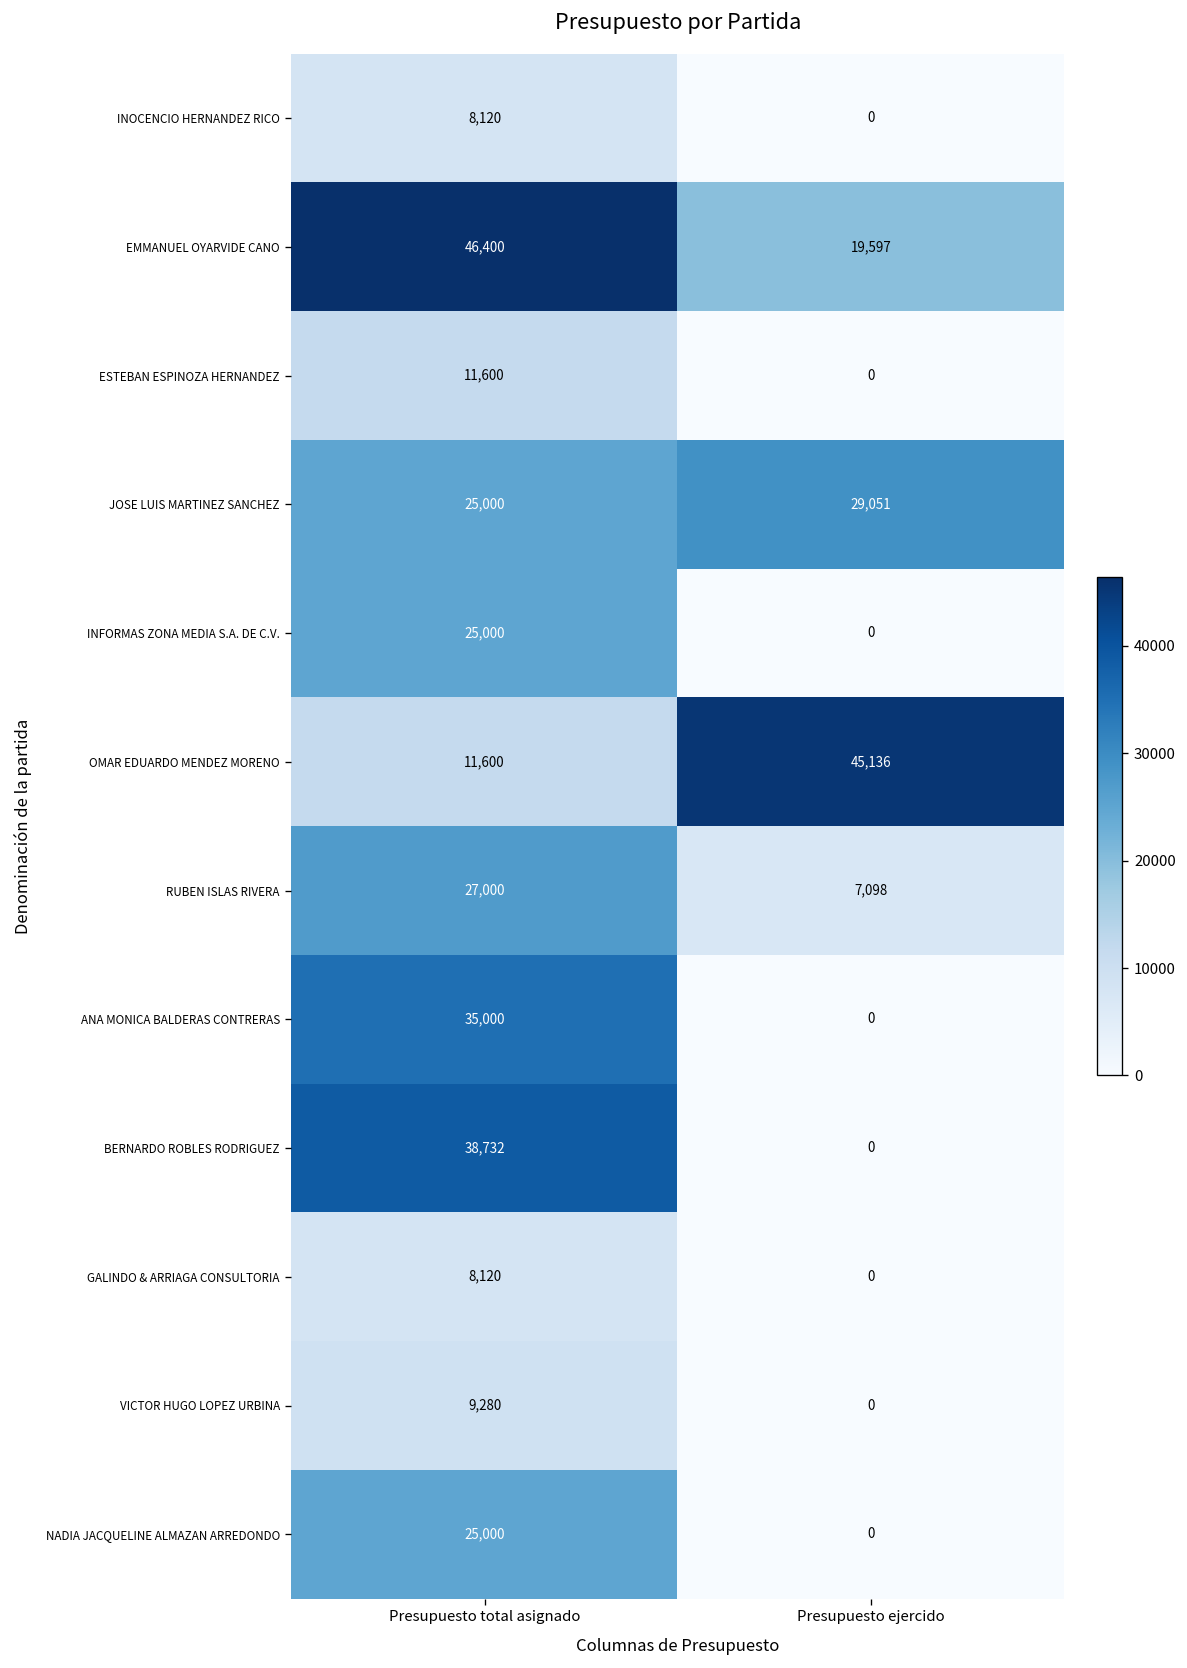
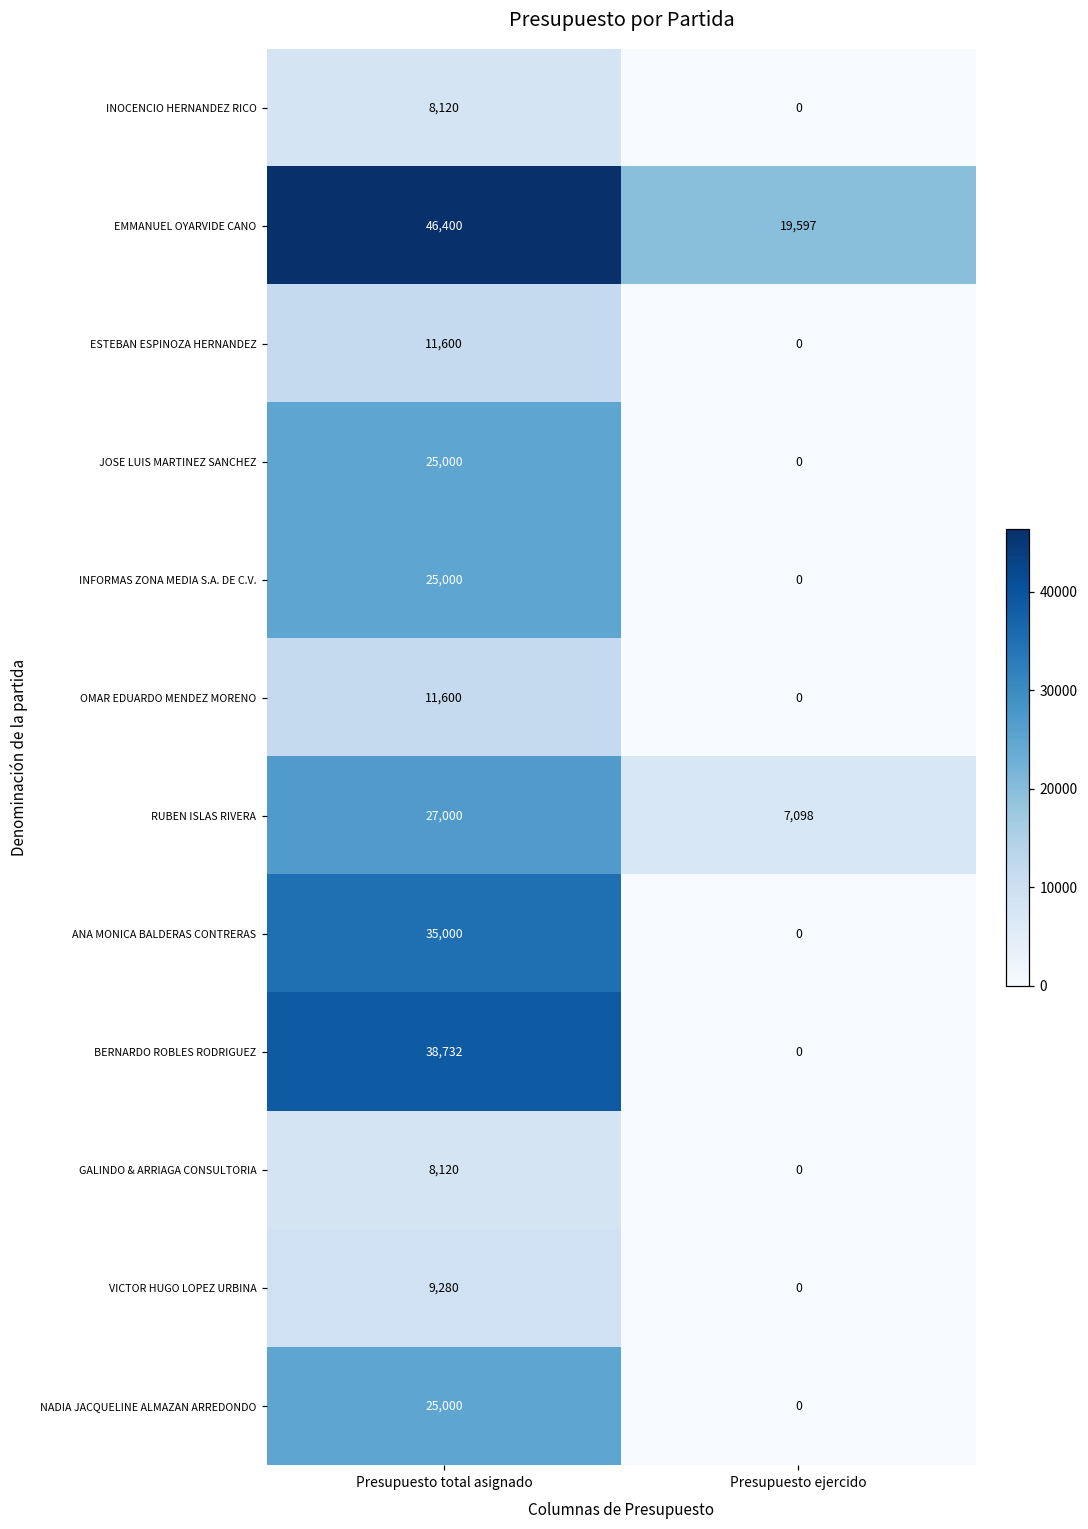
JOSE LUIS MARTINEZ SANCHEZ, Presupuesto ejercido: 29,051 -> 0
OMAR EDUARDO MENDEZ MORENO, Presupuesto ejercido: 45,136 -> 0
